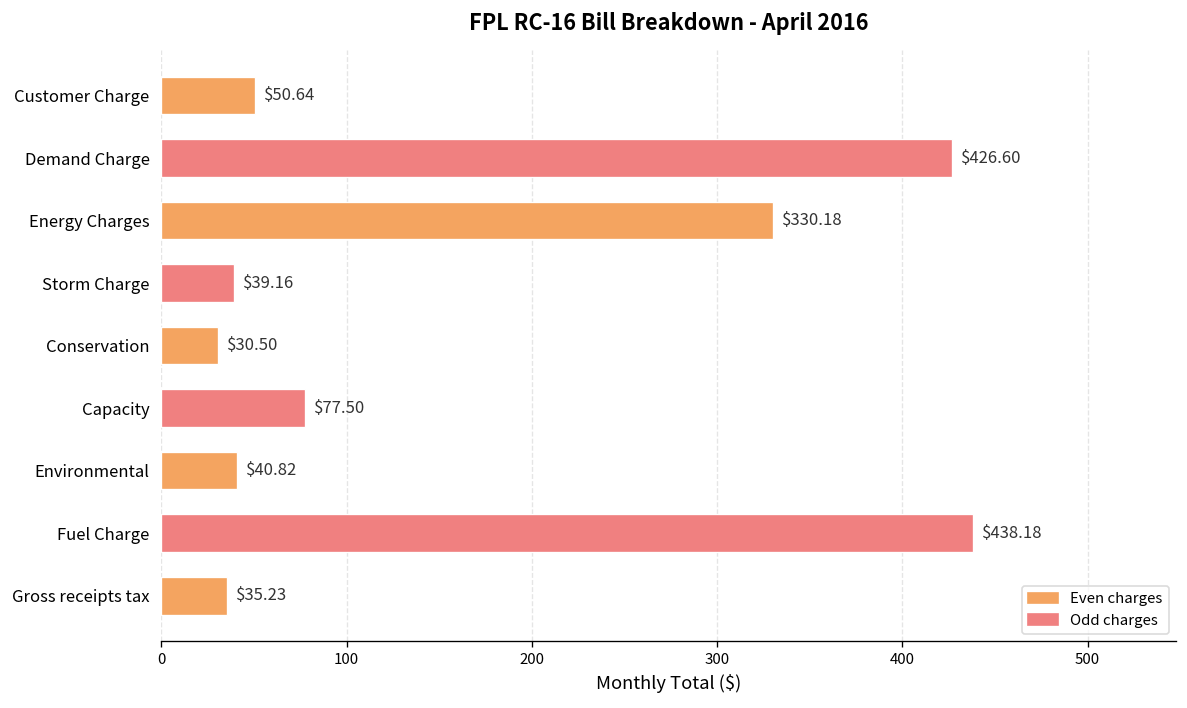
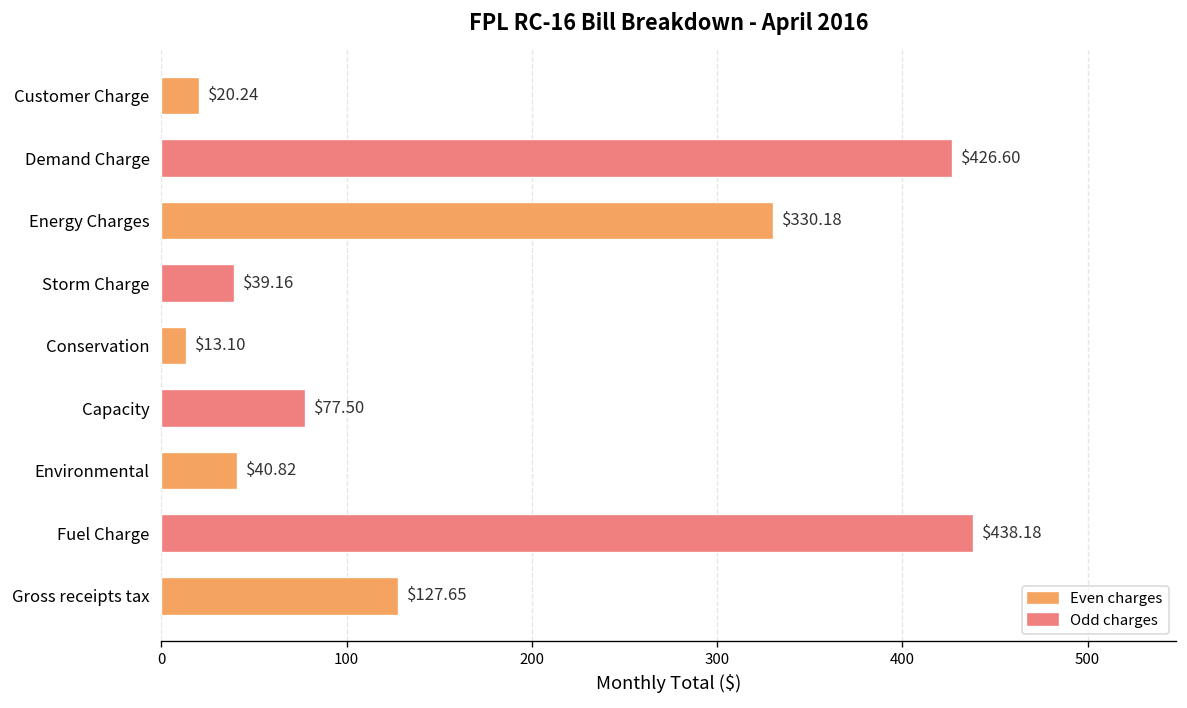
Customer Charge: $50.64 -> $20.24
Conservation: $30.50 -> $13.10
Gross receipts tax: $35.23 -> $127.65
